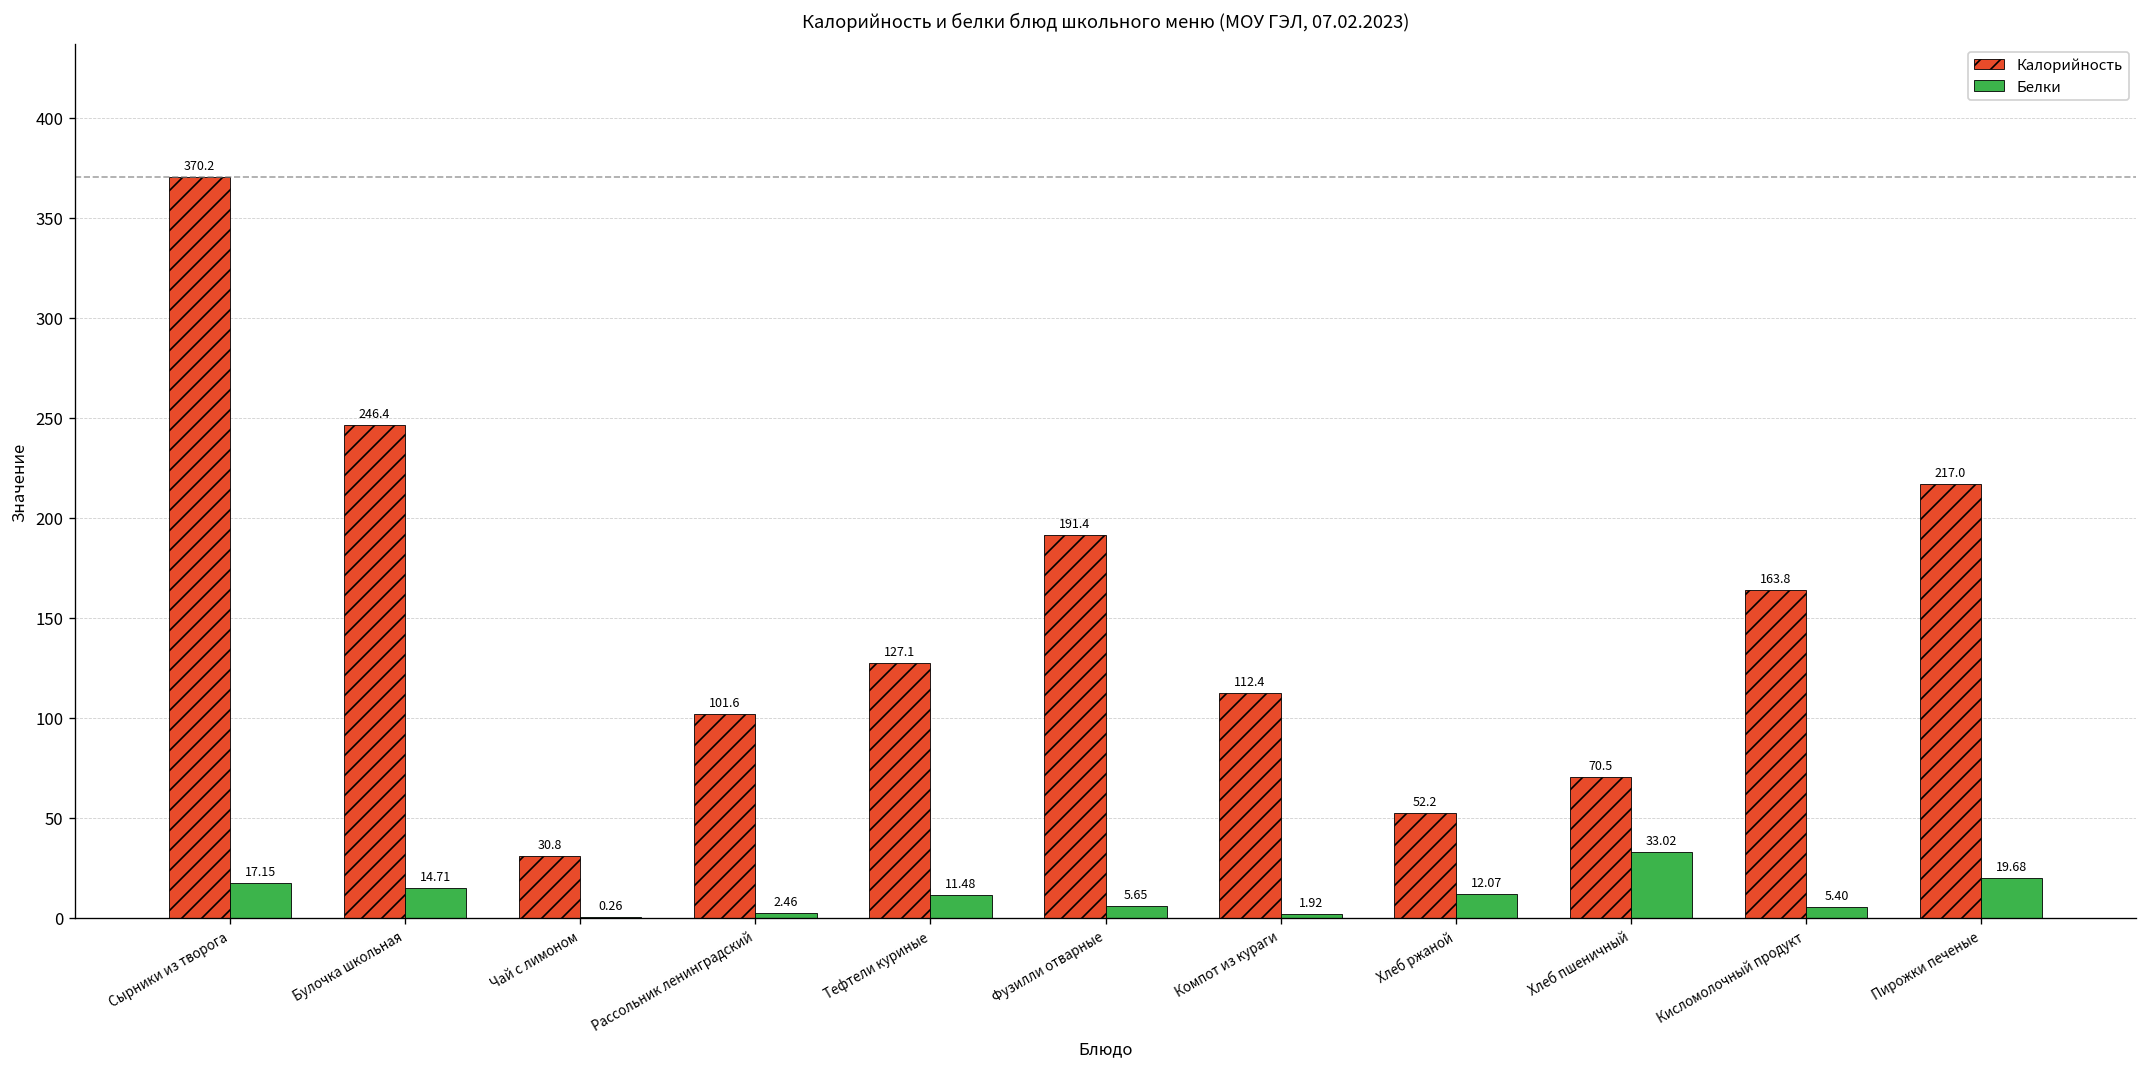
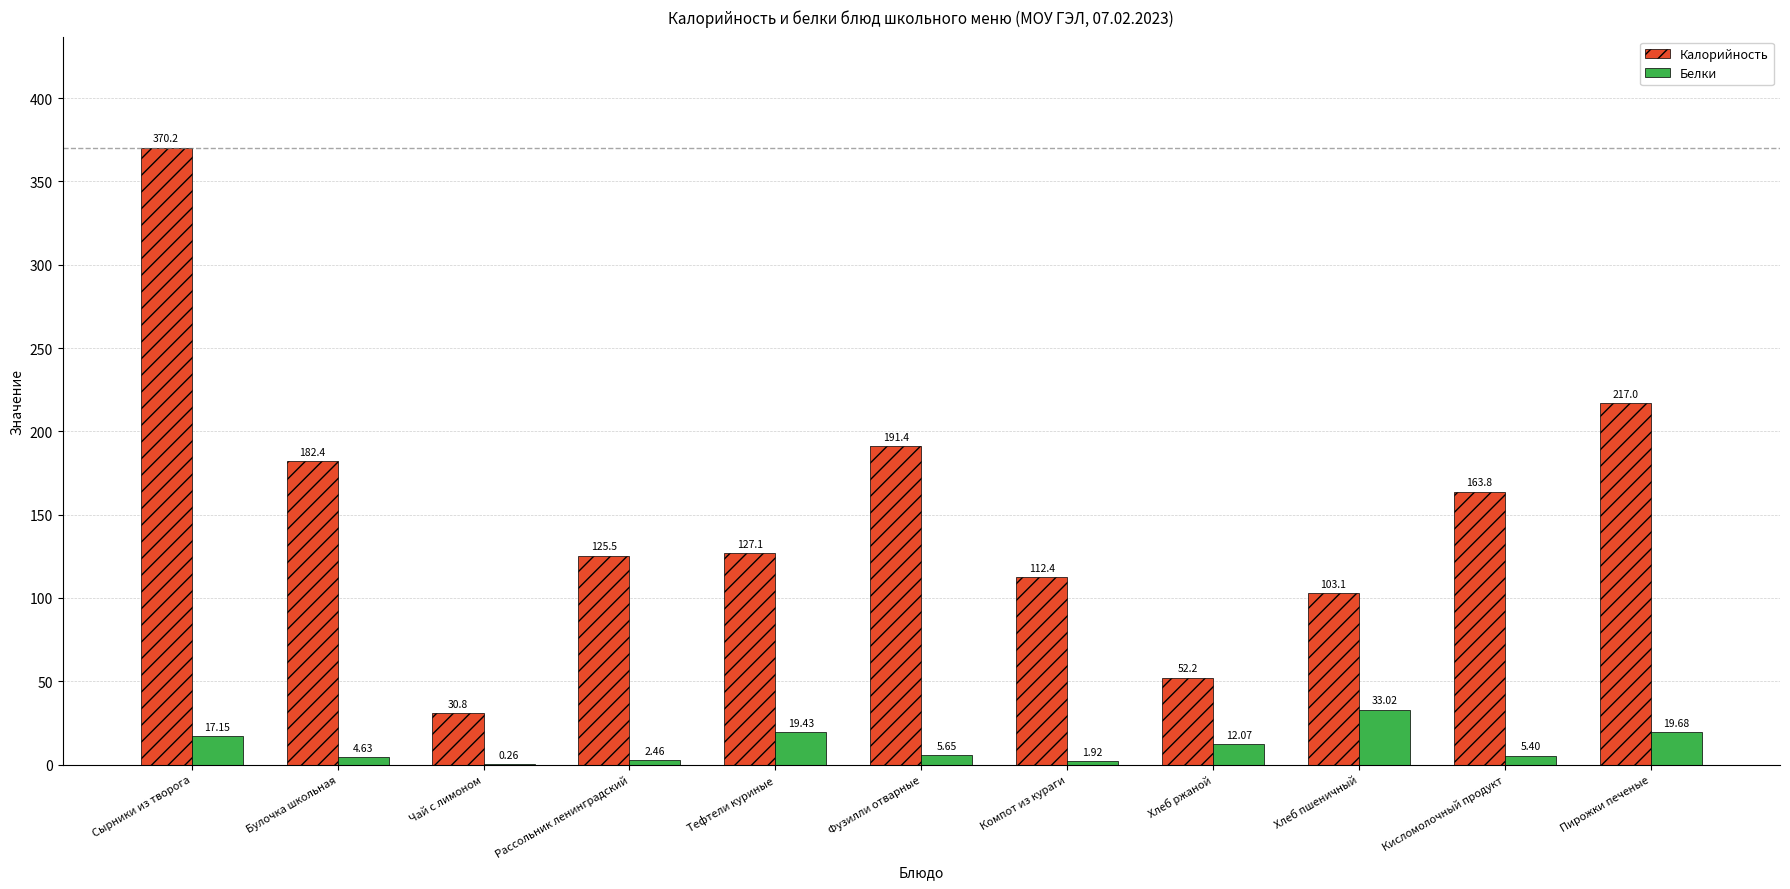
Калорийность, Булочка школьная: 246.4 -> 182.4
Белки, Булочка школьная: 14.71 -> 4.63
Калорийность, Рассольник ленинградский: 101.6 -> 125.5
Белки, Тефтели куриные: 11.48 -> 19.43
Калорийность, Хлеб пшеничный: 70.5 -> 103.1
